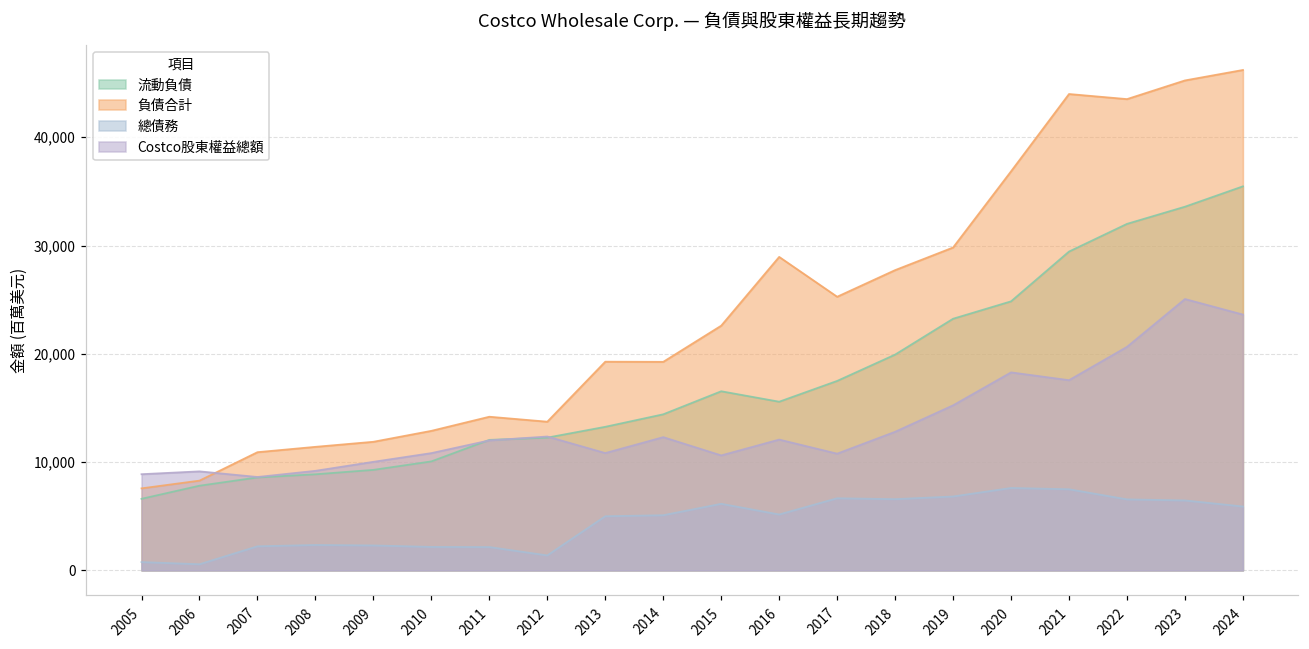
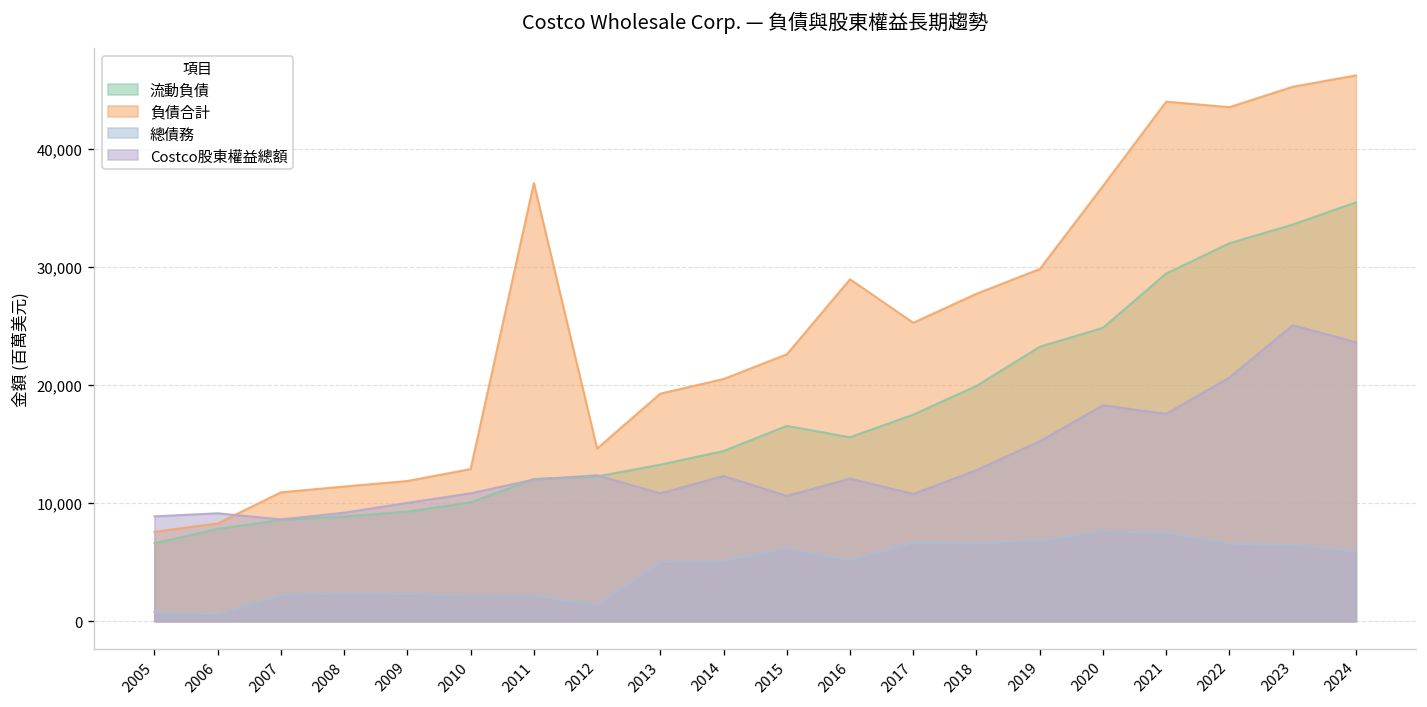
負債合計, 2011: 14,000 -> 37,000
負債合計, 2012: 14,000 -> 15,000
負債合計, 2014: 19,000 -> 21,000
